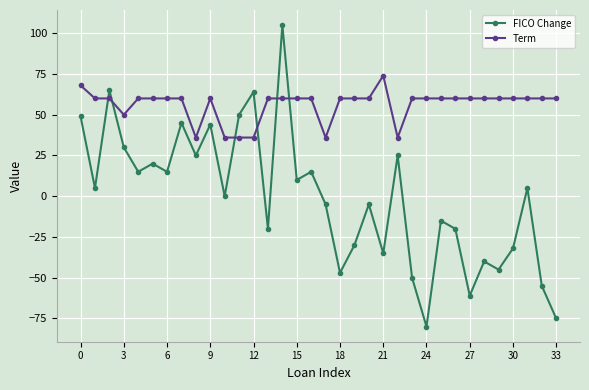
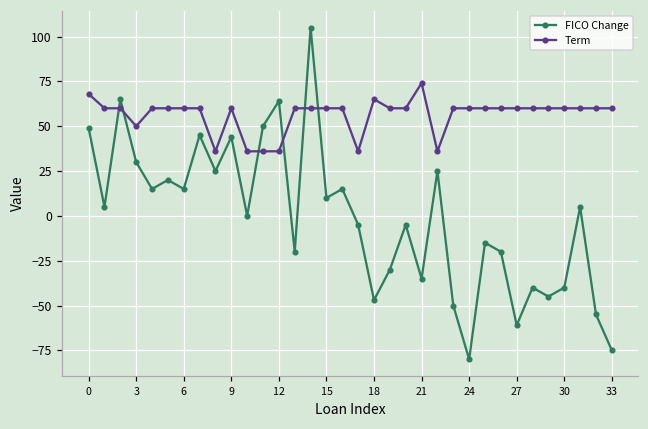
Term, 18: 60 -> 65
FICO Change, 30: -32 -> -40
